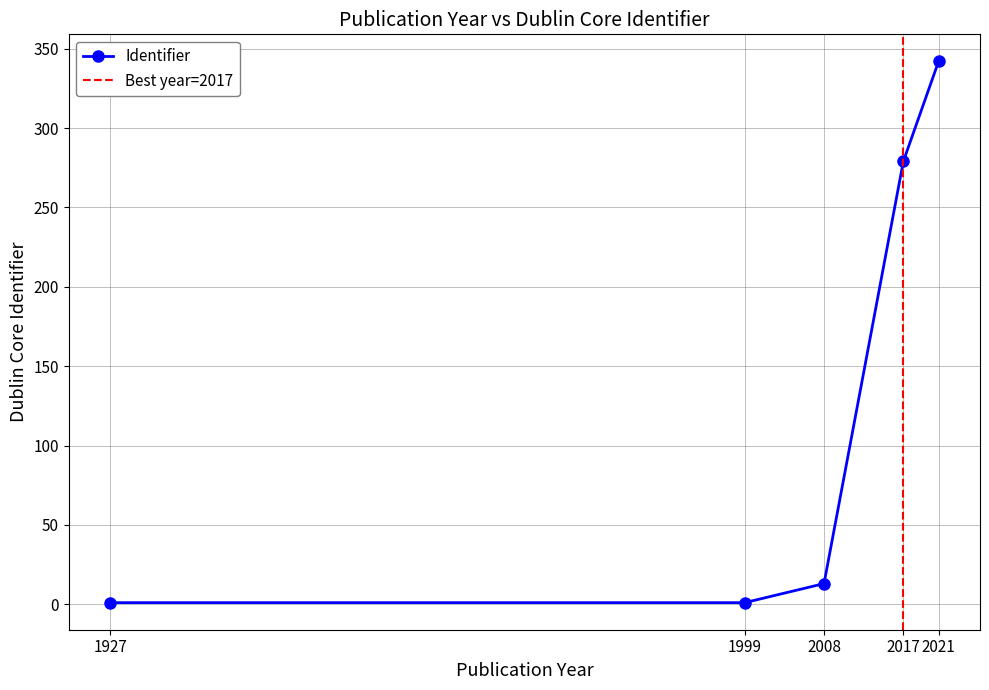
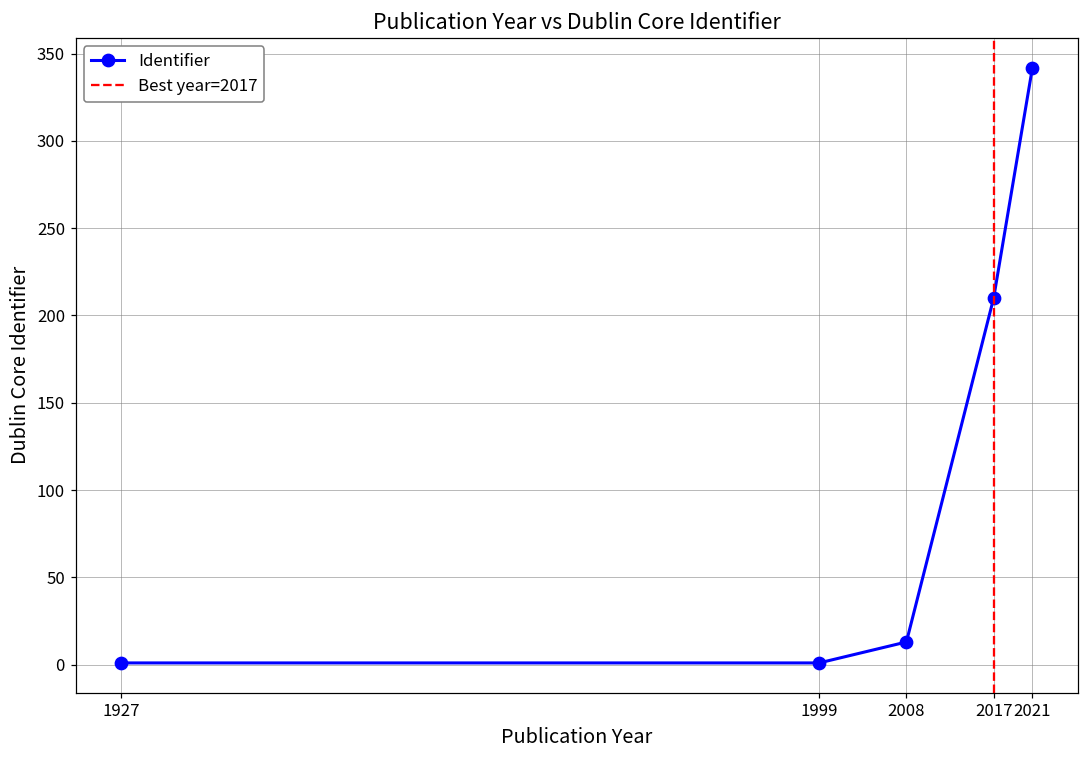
2017: 279 -> 210
